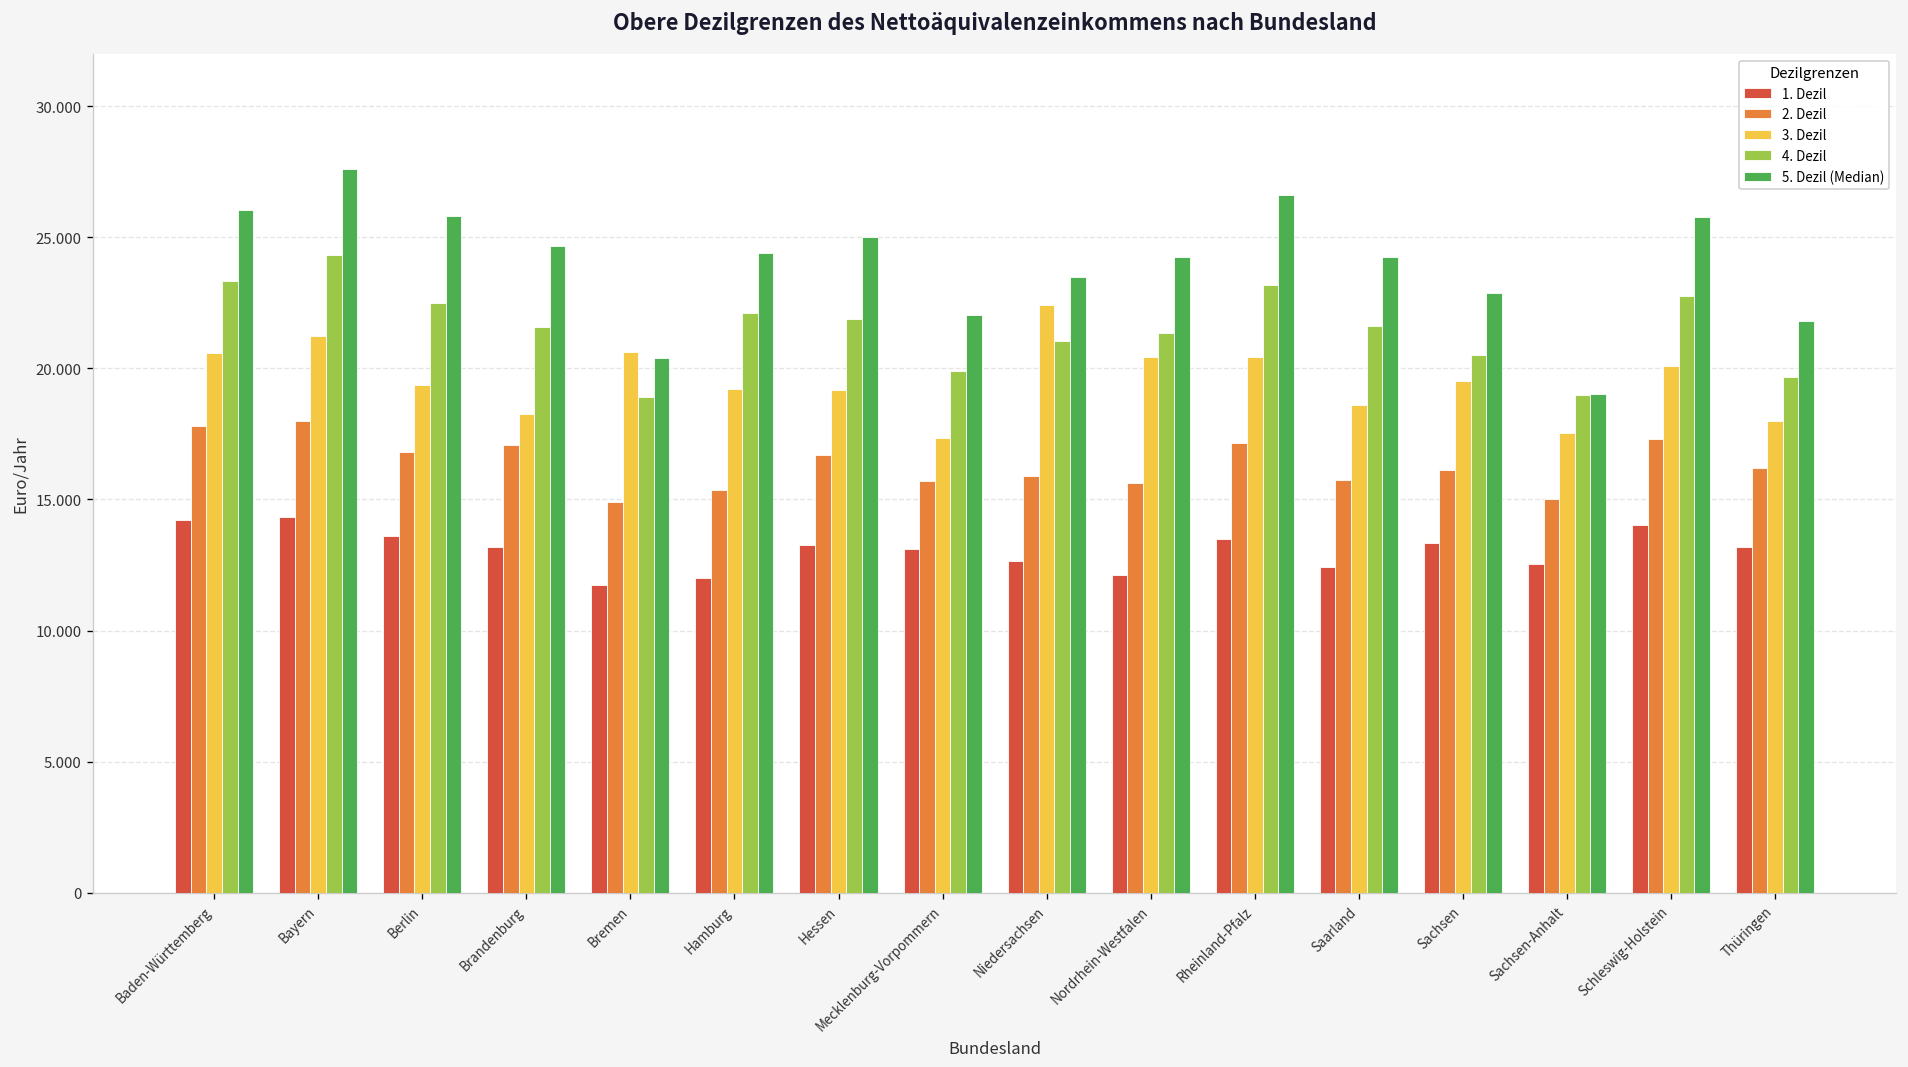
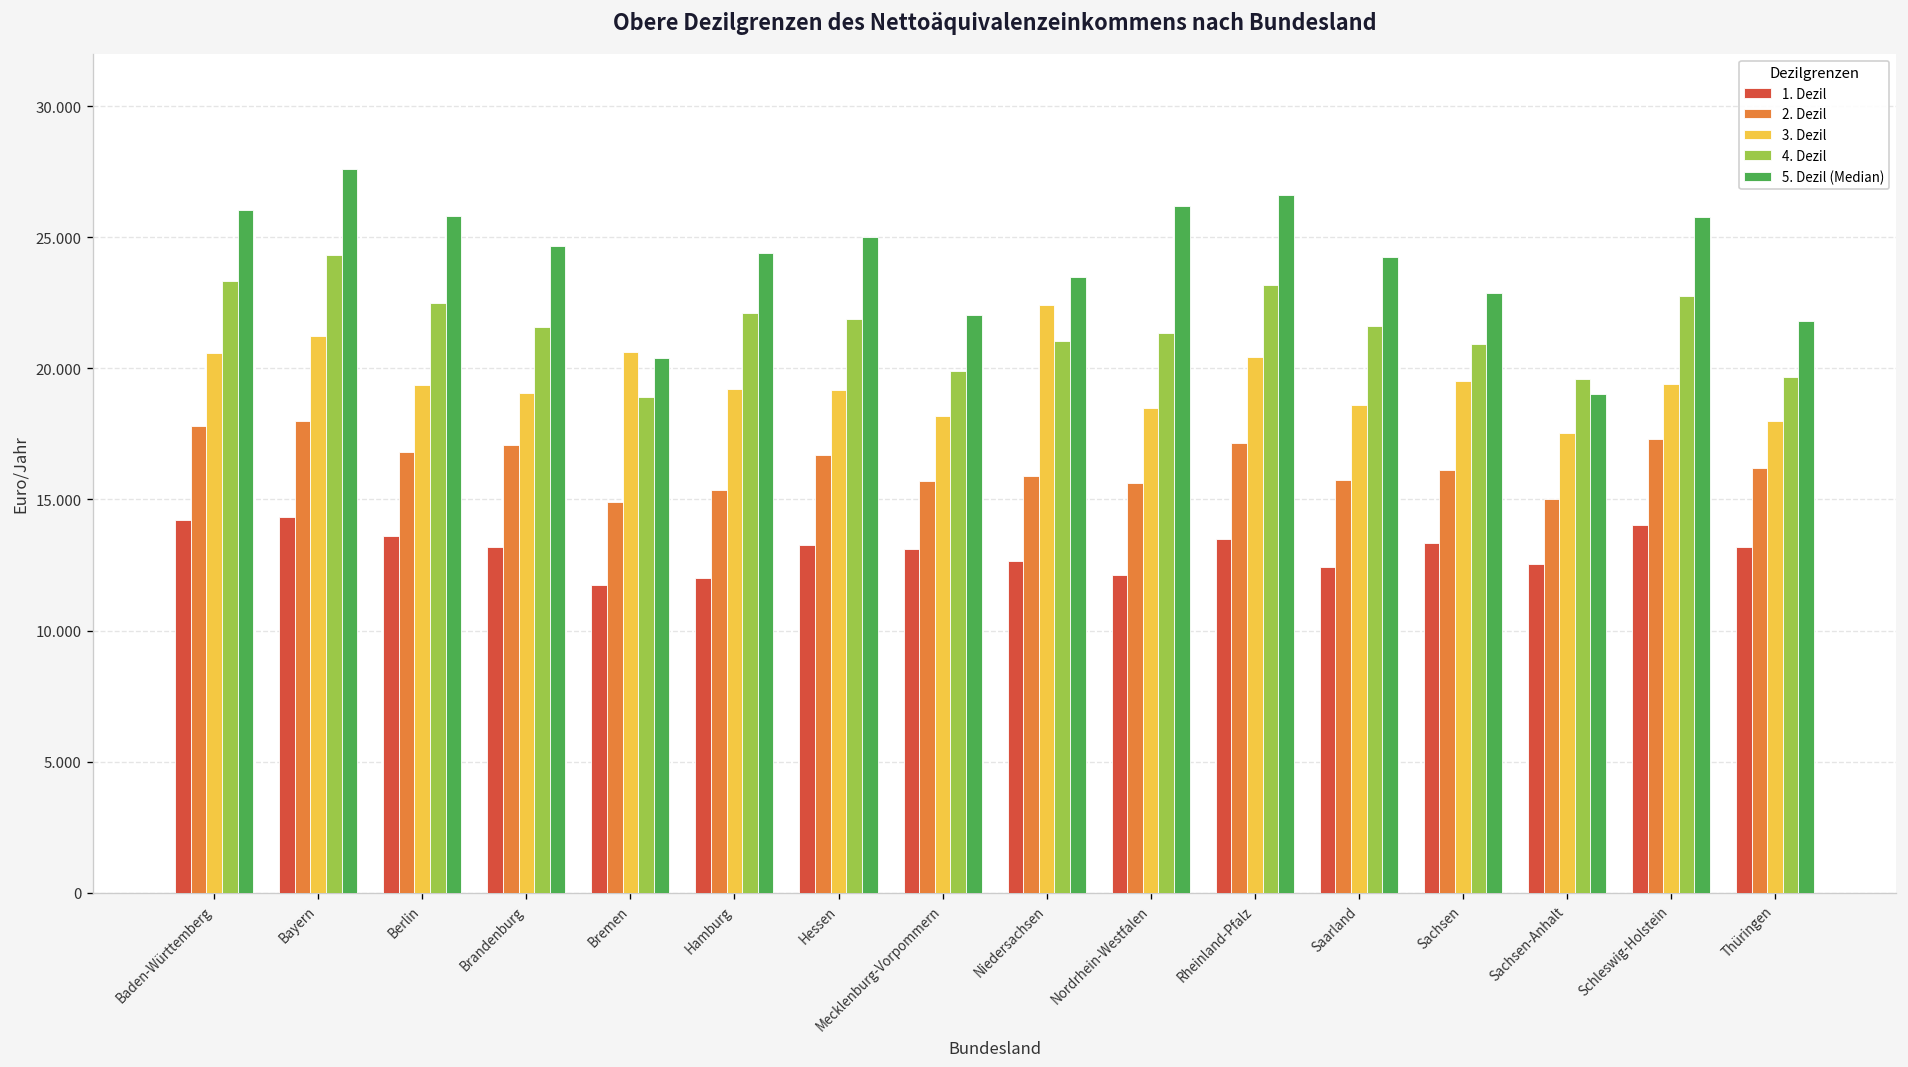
3. Dezil, Brandenburg: 18.3 -> 19.1
3. Dezil, Mecklenburg-Vorpommern: 17.4 -> 18.2
3. Dezil, Nordrhein-Westfalen: 20.4 -> 18.5
5. Dezil (Median), Nordrhein-Westfalen: 24.2 -> 26.2
4. Dezil, Sachsen: 20.5 -> 20.9
4. Dezil, Sachsen-Anhalt: 19.0 -> 19.6
3. Dezil, Schleswig-Holstein: 20.1 -> 19.4
